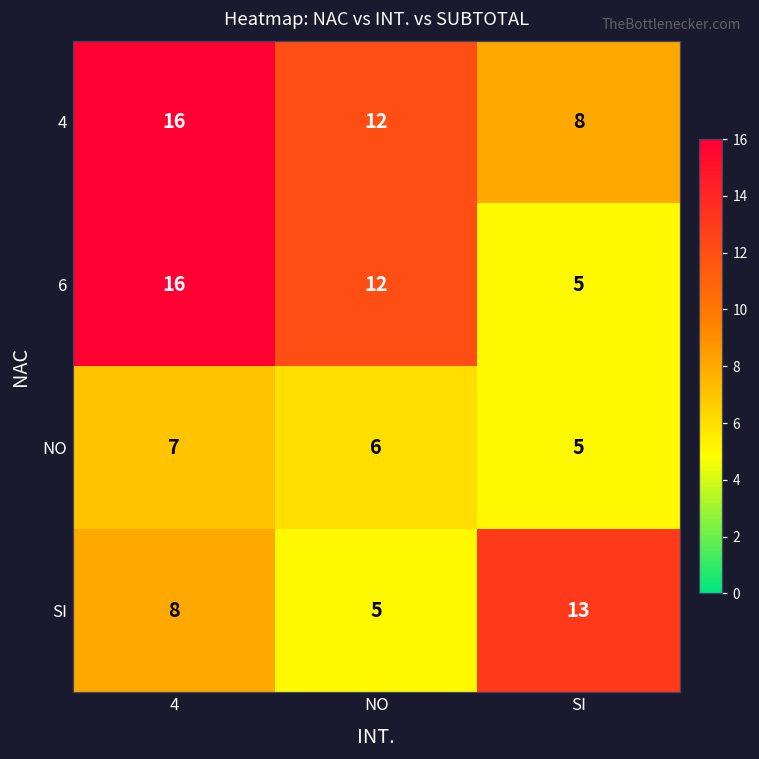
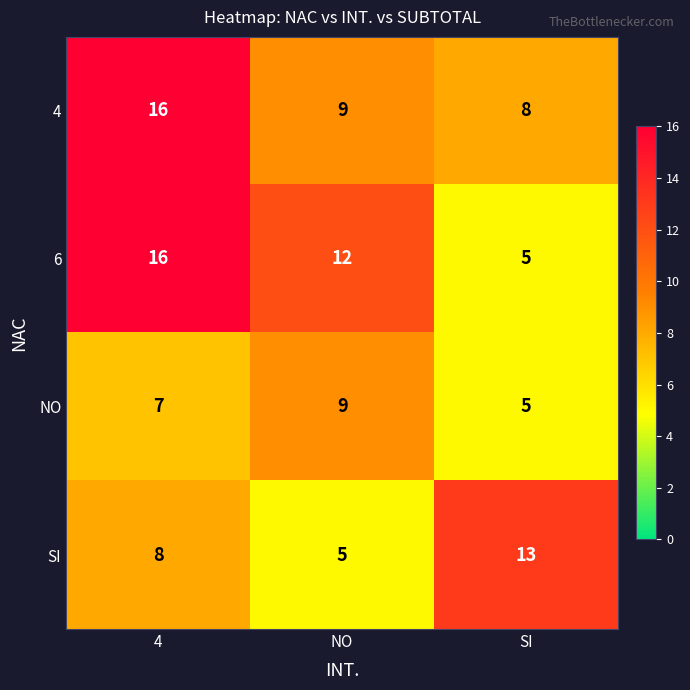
4, NO: 12 -> 9
NO, NO: 6 -> 9
